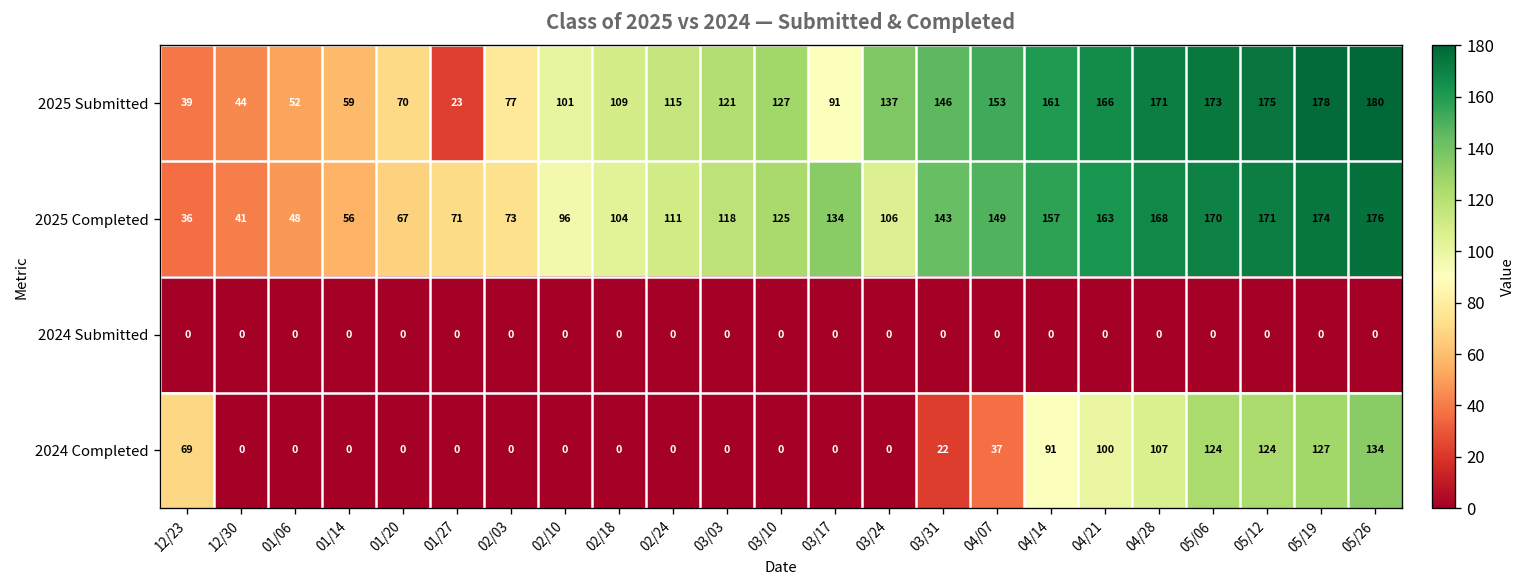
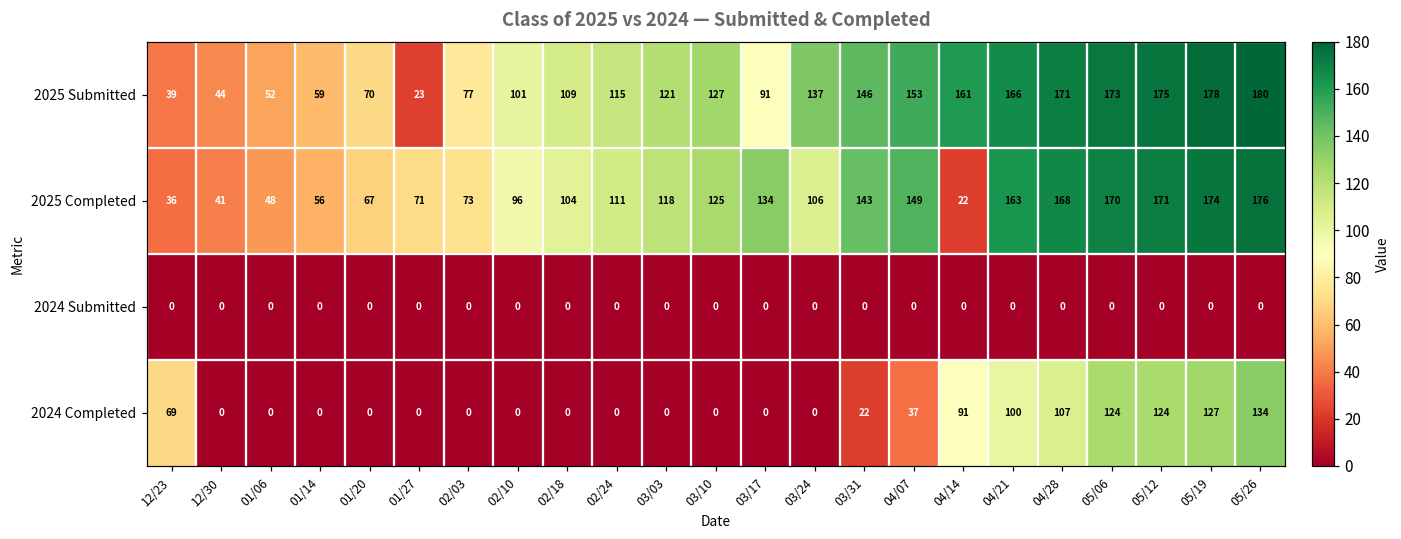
2025 Completed, 04/14: 157 -> 22
